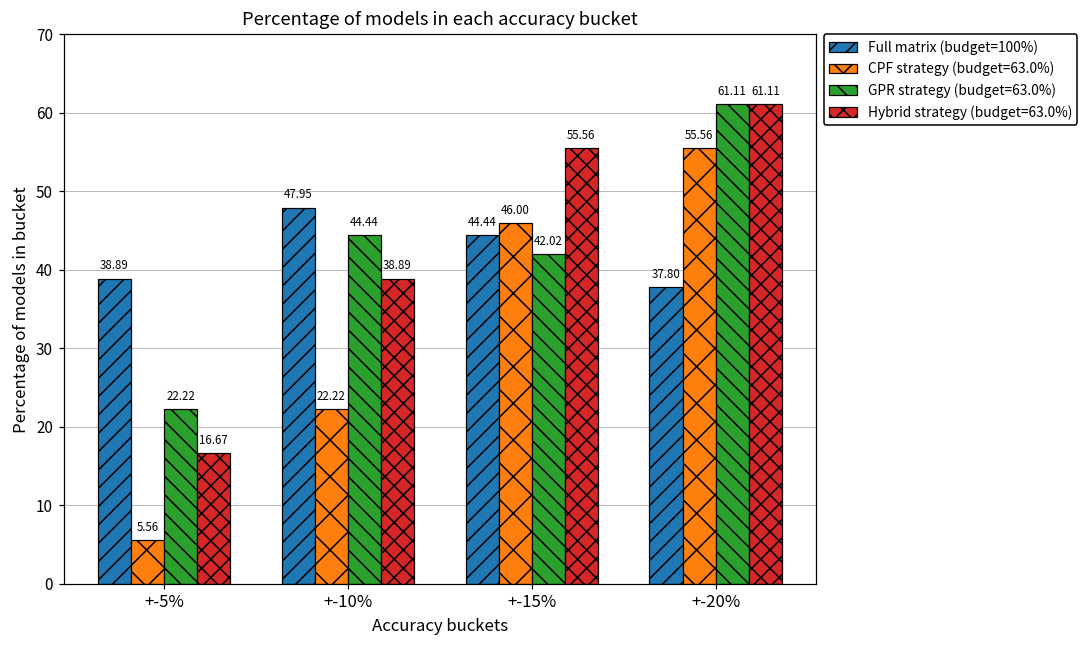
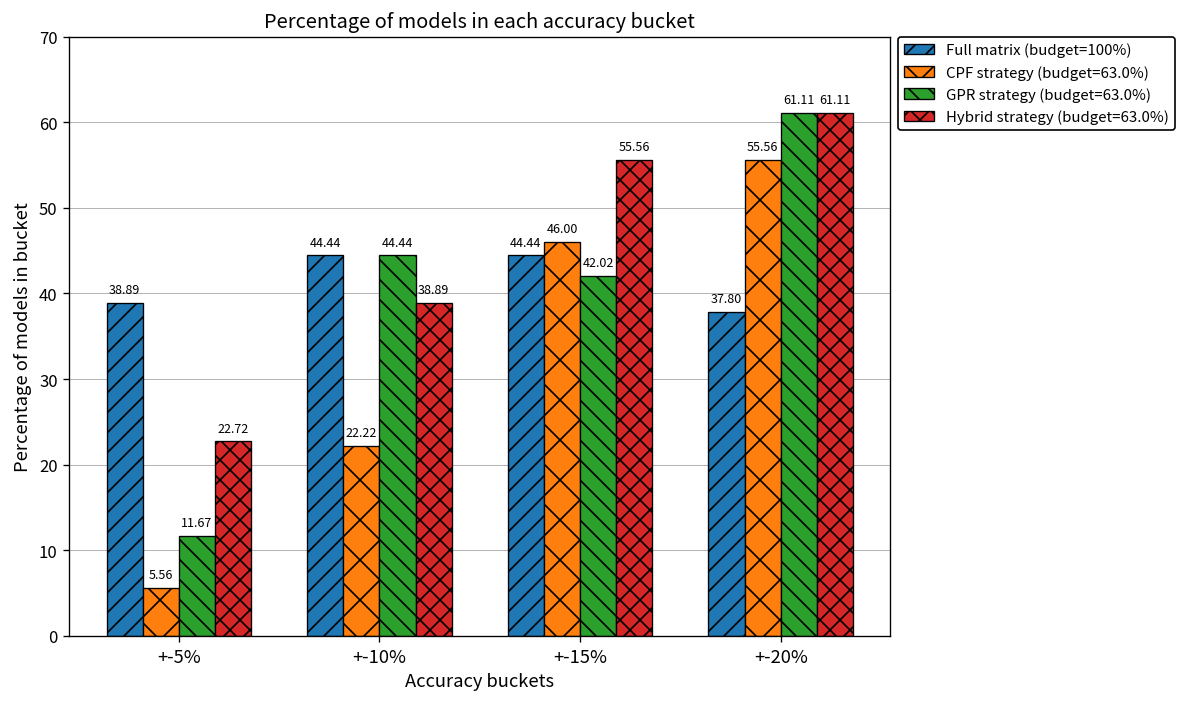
GPR strategy (budget=63.0%), +-5%: 22.22 -> 11.67
Hybrid strategy (budget=63.0%), +-5%: 16.67 -> 22.72
Full matrix (budget=100%), +-10%: 47.95 -> 44.44
